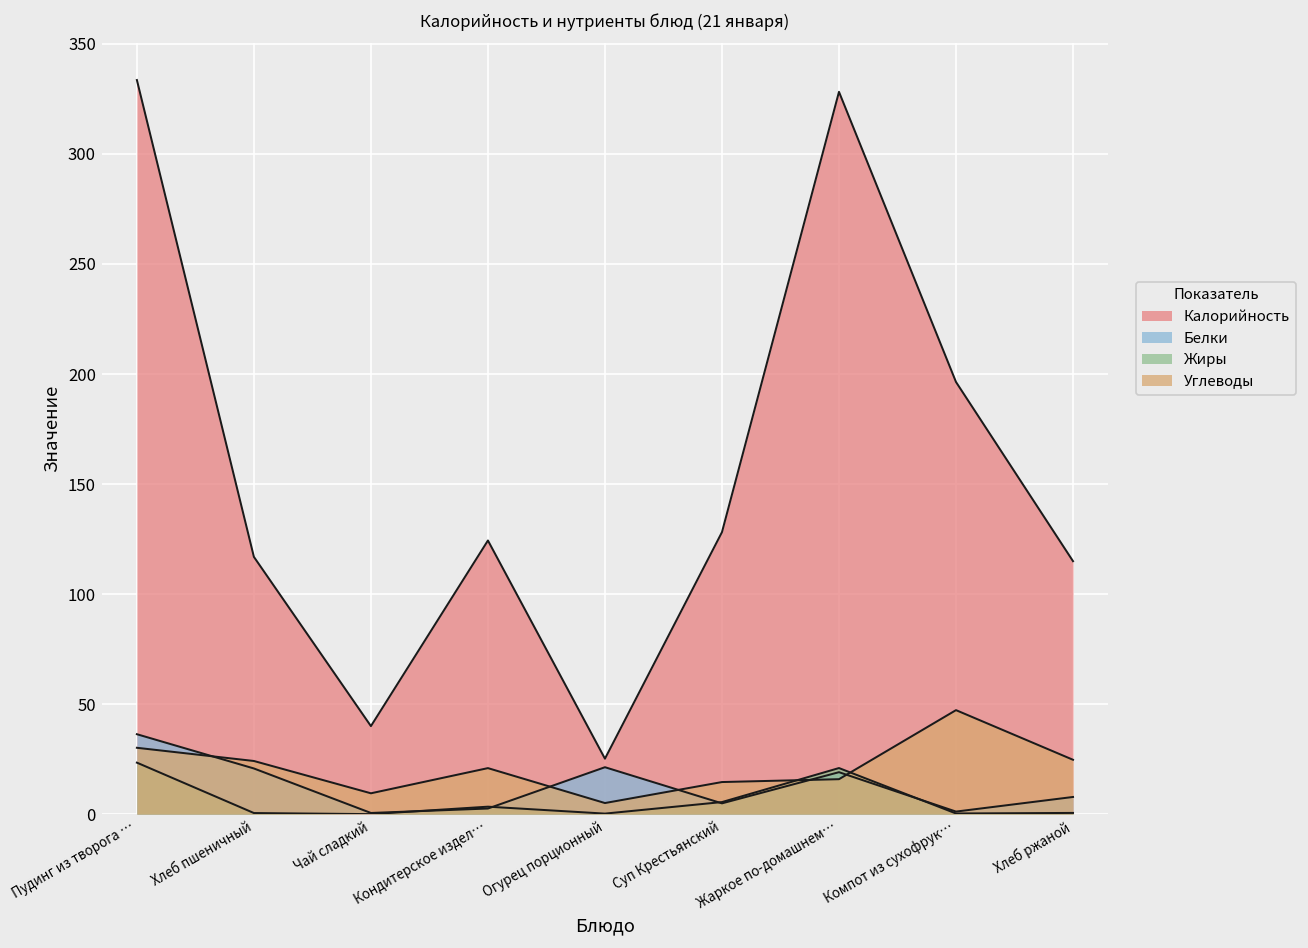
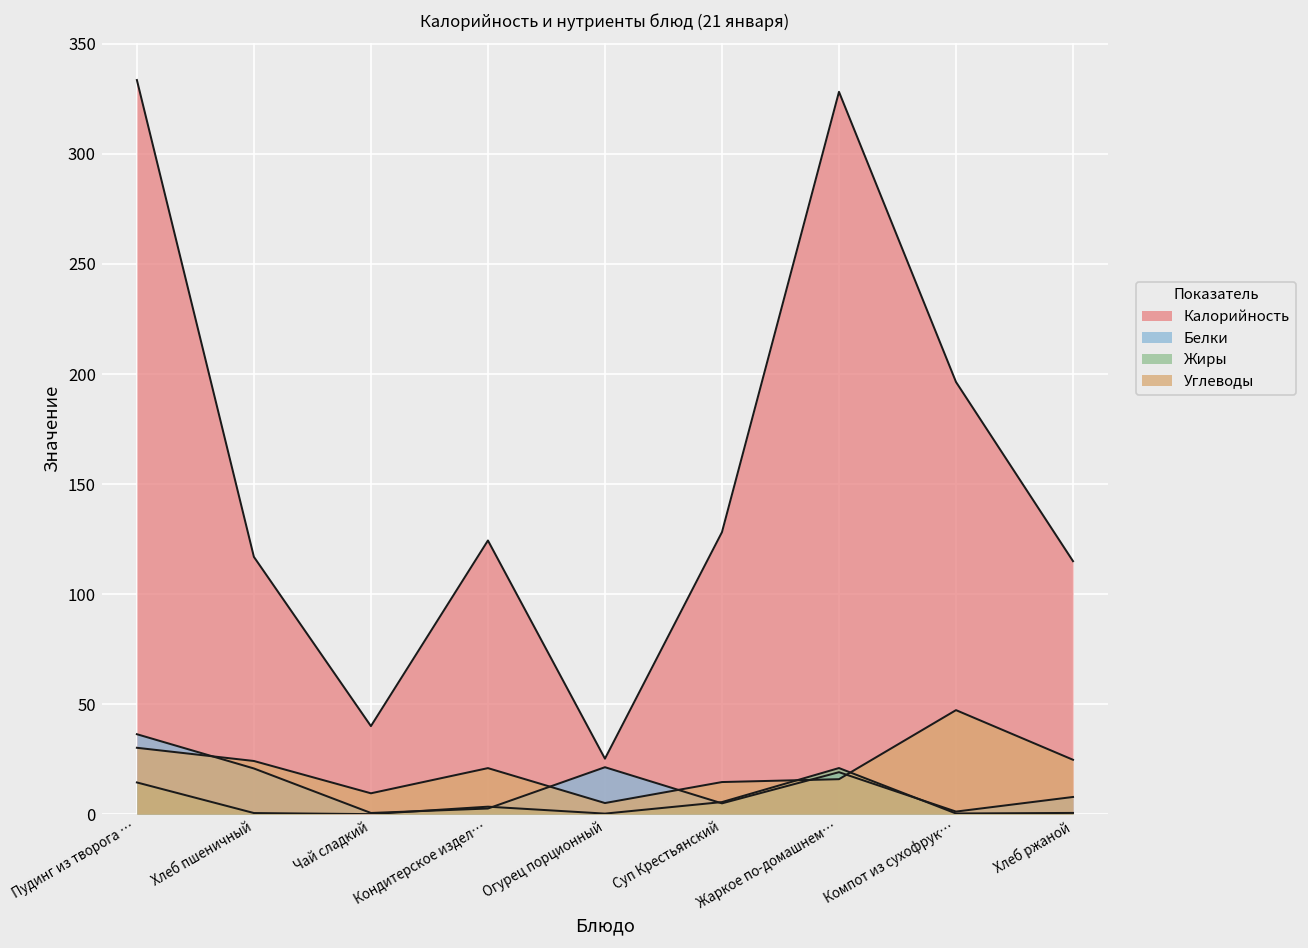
Жиры, Пудинг из творога …: 23 -> 14
